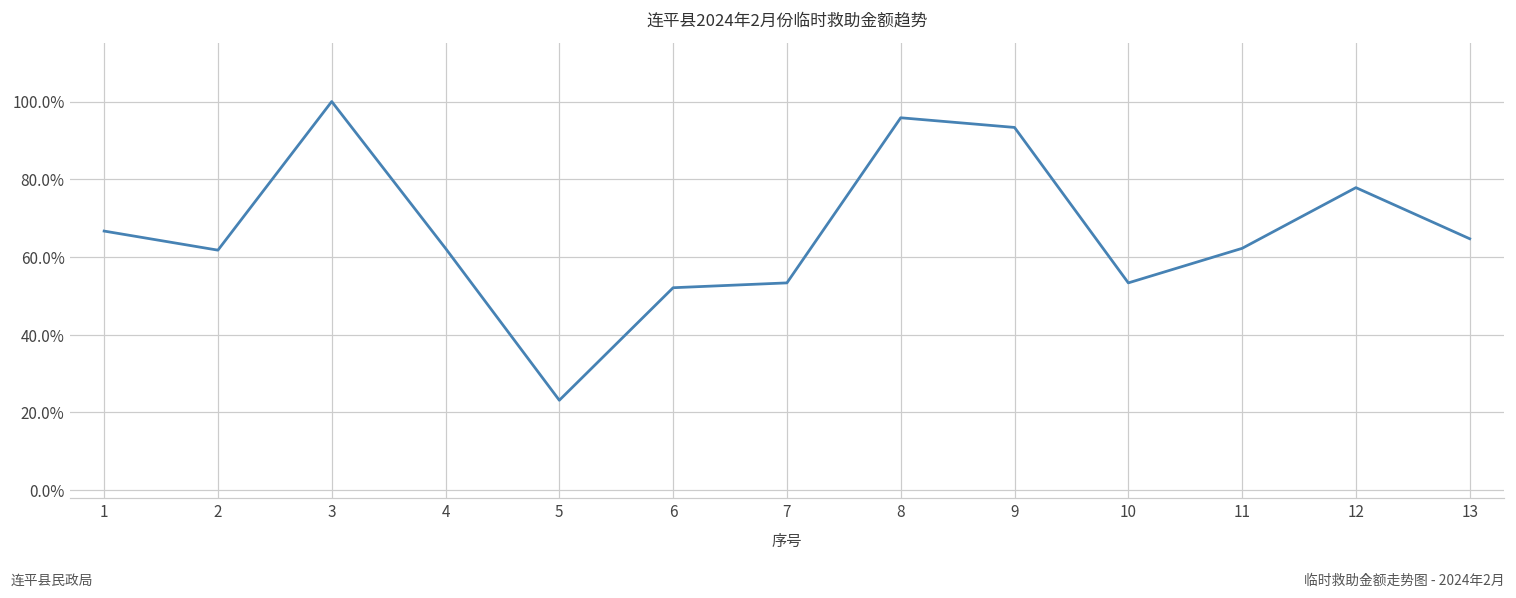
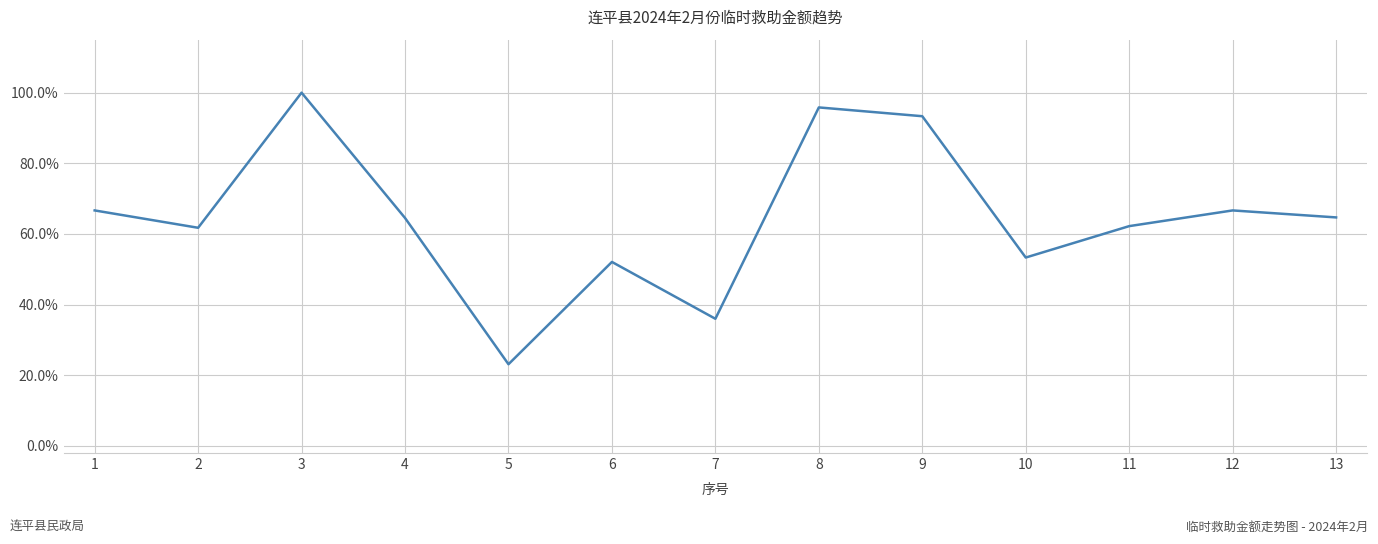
4: 62% -> 65%
7: 53% -> 36%
12: 78% -> 67%
